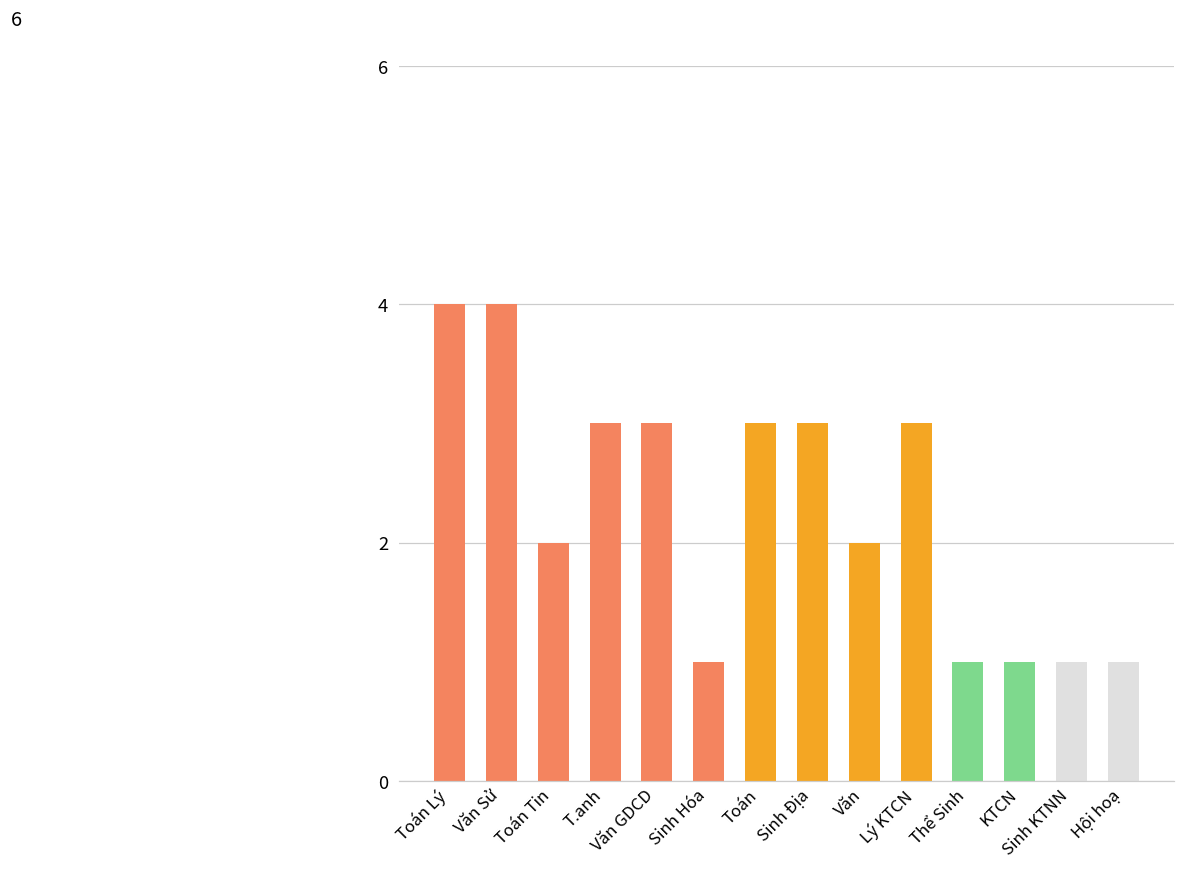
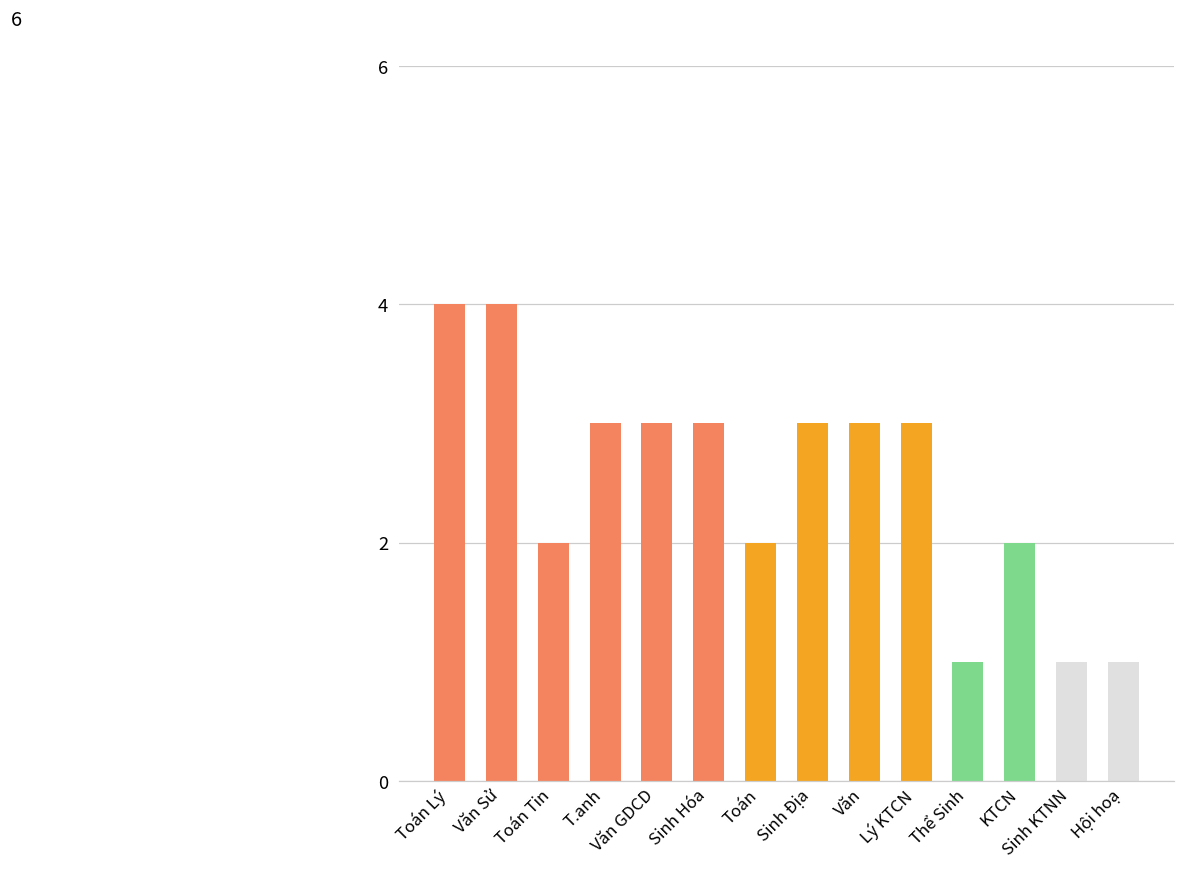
Sinh Hóa: 1 -> 3
Toán: 3 -> 2
Văn: 2 -> 3
KTCN: 1 -> 2
